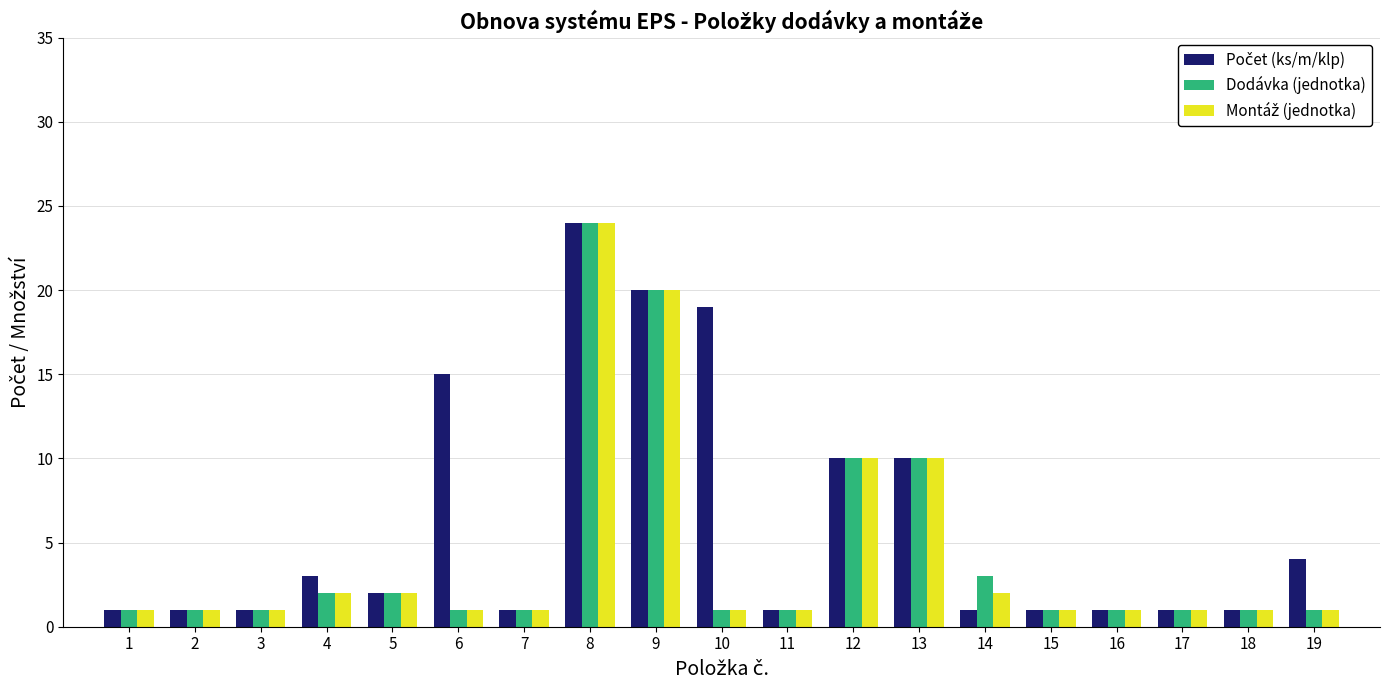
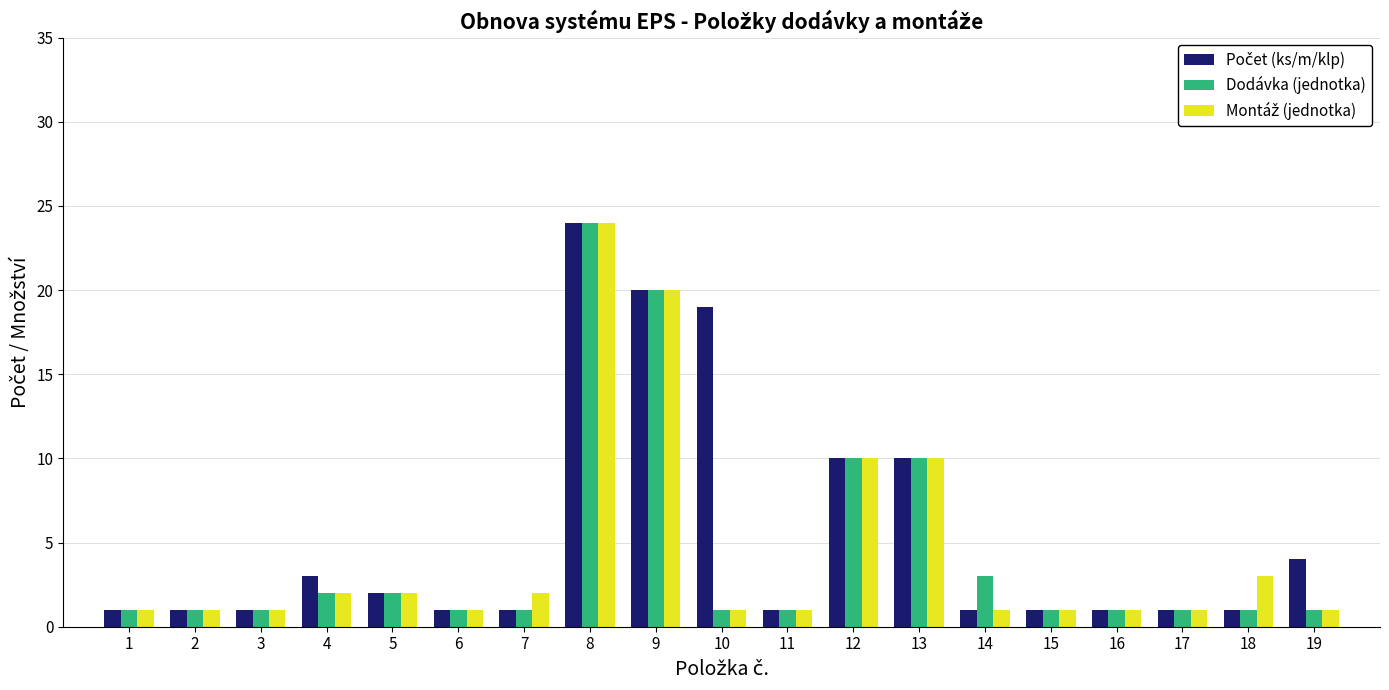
Počet (ks/m/klp), 6: 15 -> 1
Montáž (jednotka), 7: 1 -> 2
Montáž (jednotka), 14: 2 -> 1
Montáž (jednotka), 18: 1 -> 3
